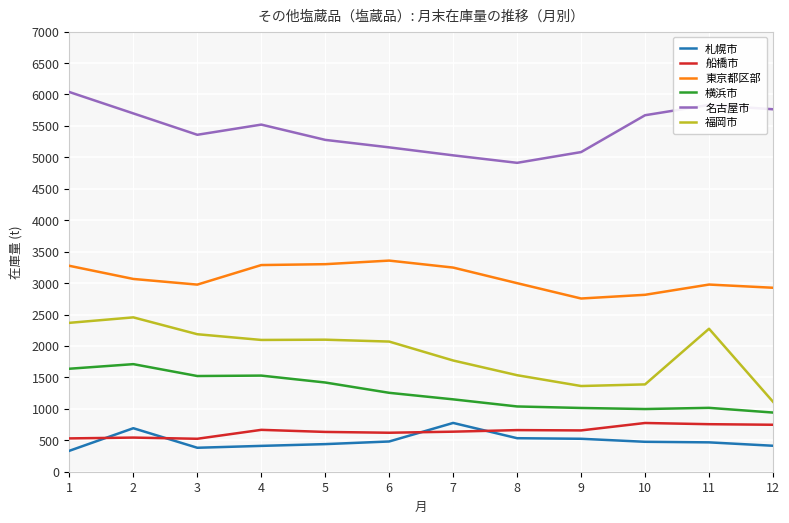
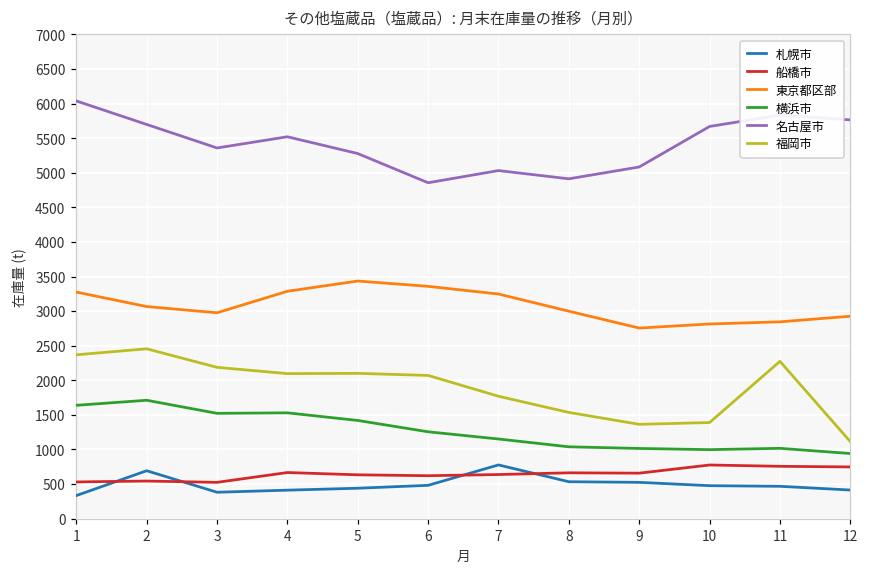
東京都区部, 5: 3300 -> 3400
名古屋市, 6: 5200 -> 4900
東京都区部, 11: 3000 -> 2800
